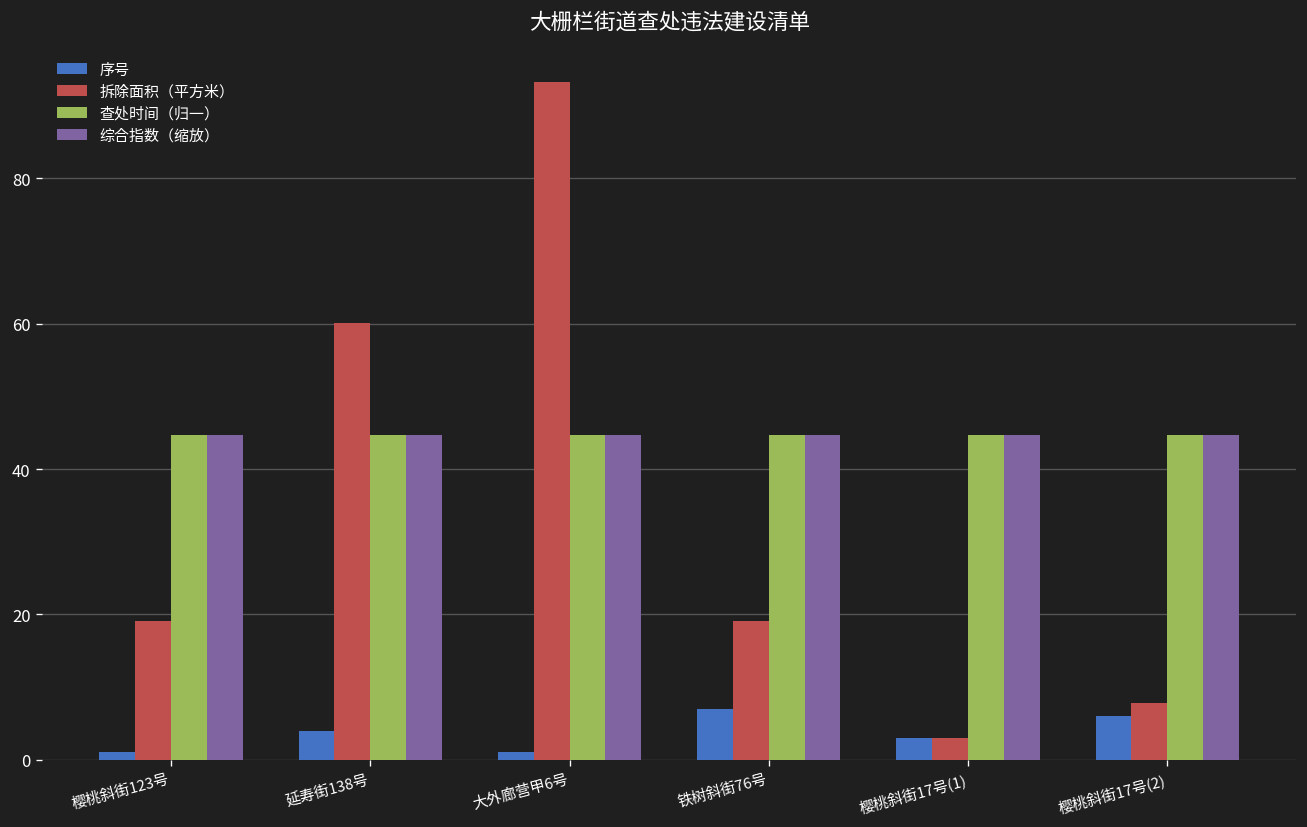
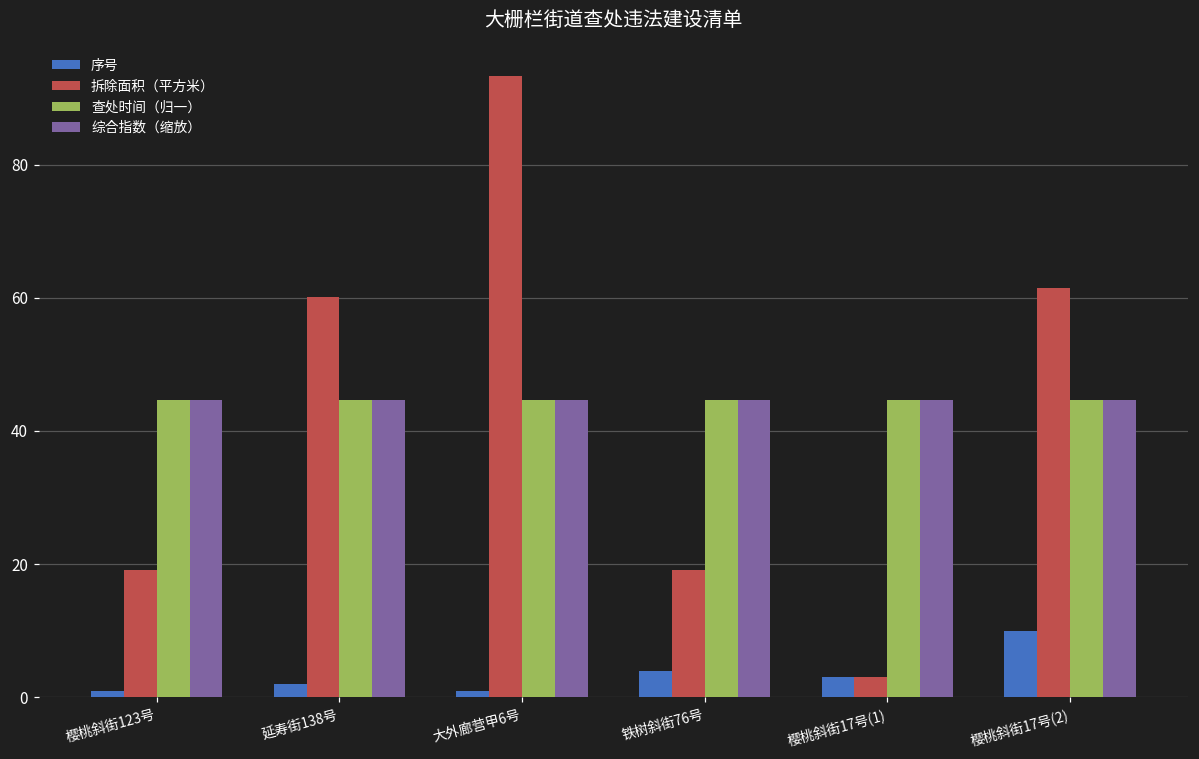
序号, 延寿街138号: 4 -> 2
序号, 铁树斜街76号: 7 -> 4
序号, 樱桃斜街17号(2): 6 -> 10
拆除面积（平方米）, 樱桃斜街17号(2): 8 -> 61
